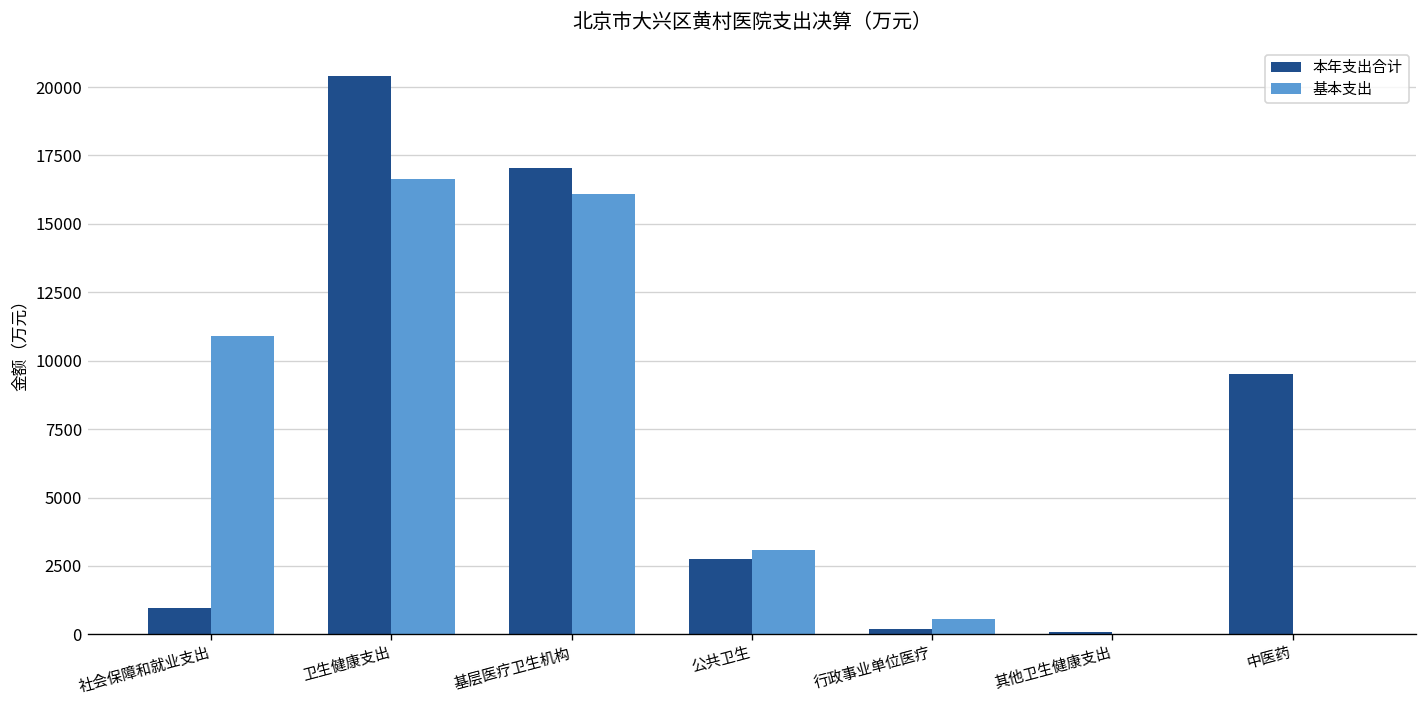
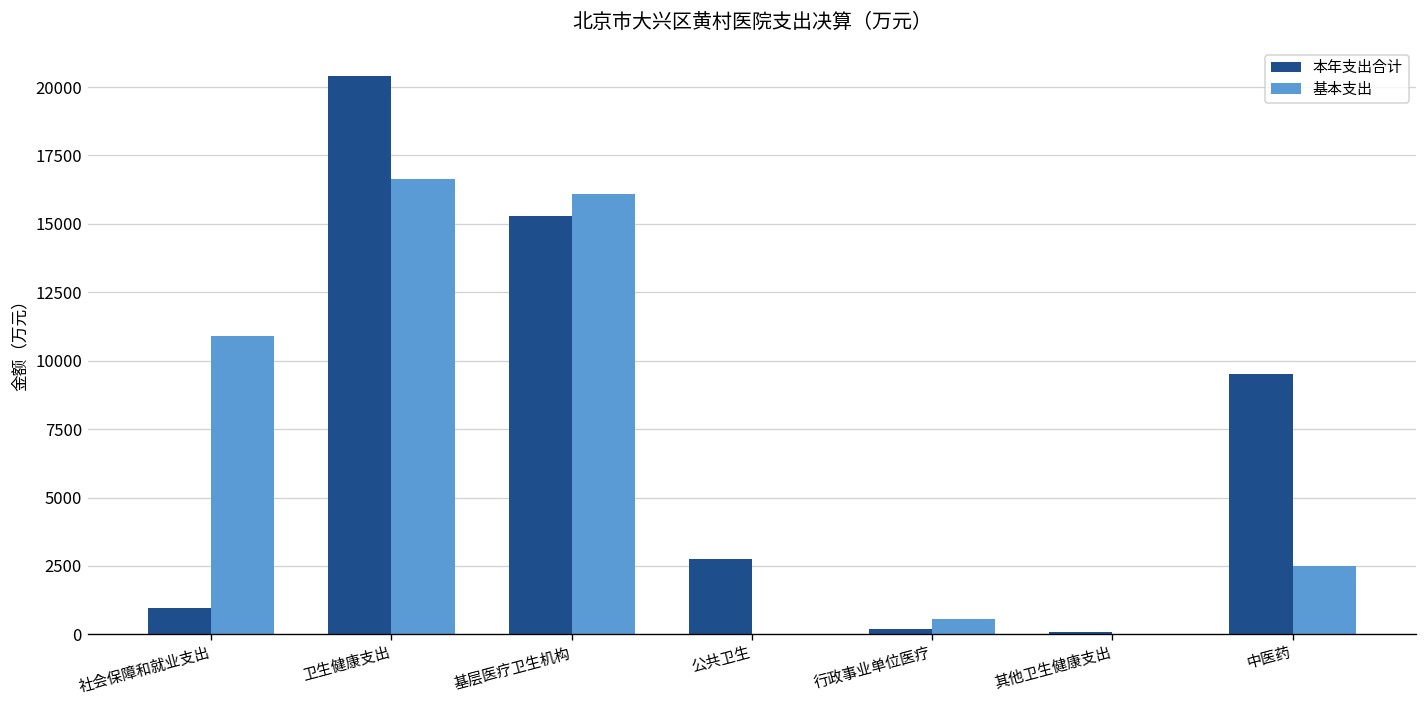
本年支出合计, 基层医疗卫生机构: 17000 -> 15300
基本支出, 公共卫生: 3100 -> 0
基本支出, 中医药: 0 -> 2500
